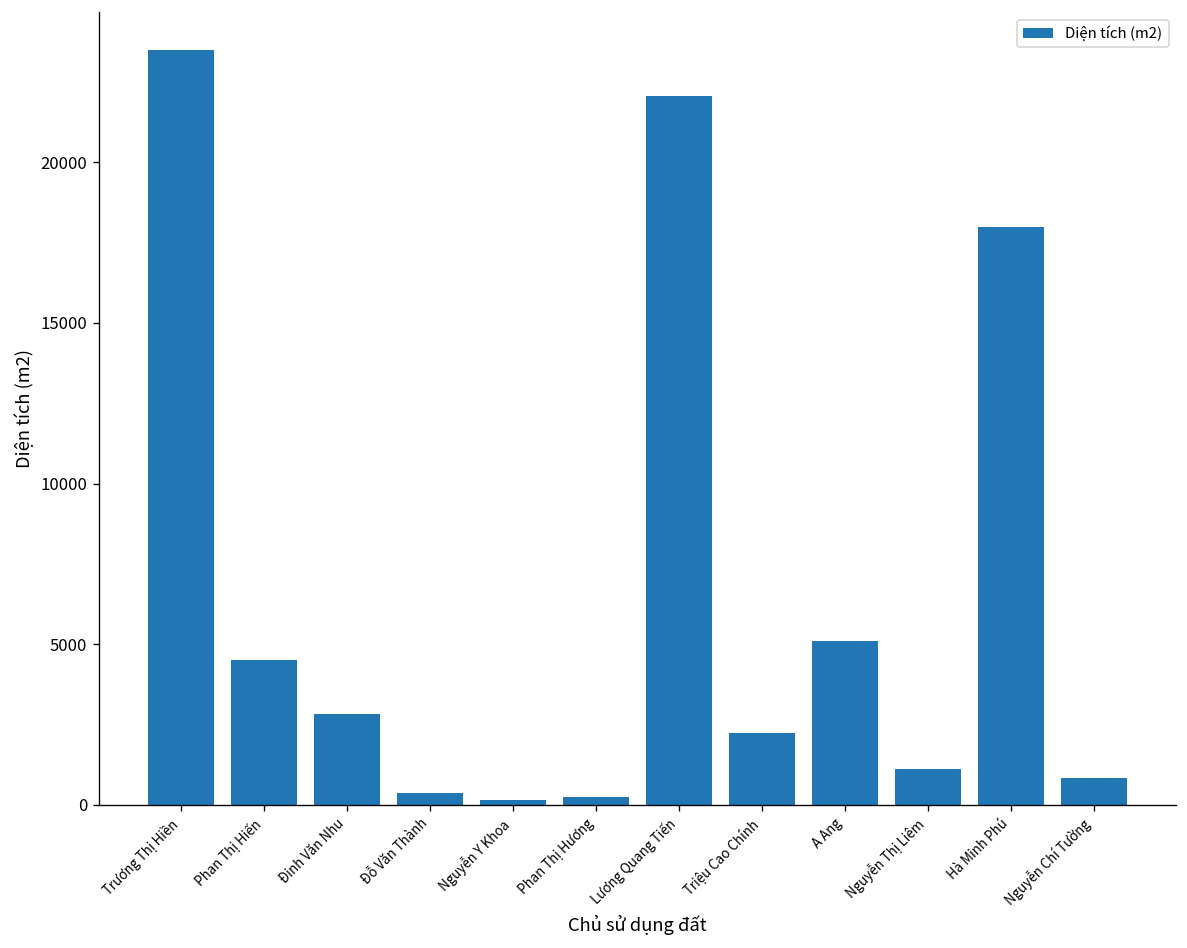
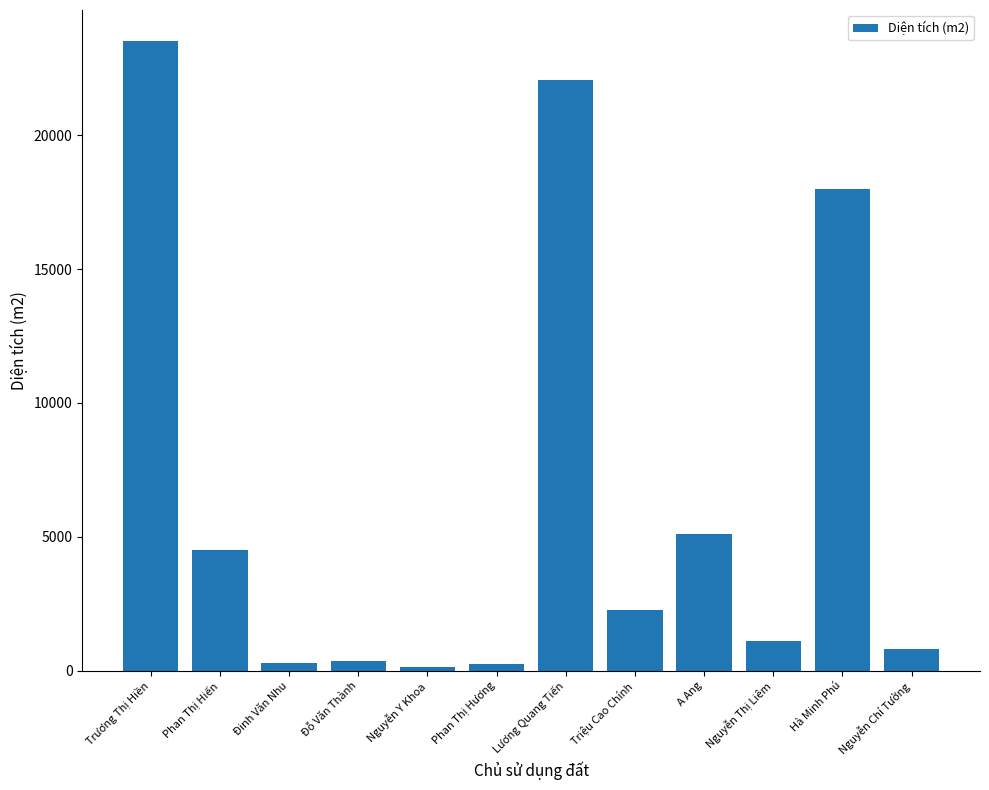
Đinh Văn Nhu: 2800 -> 300
